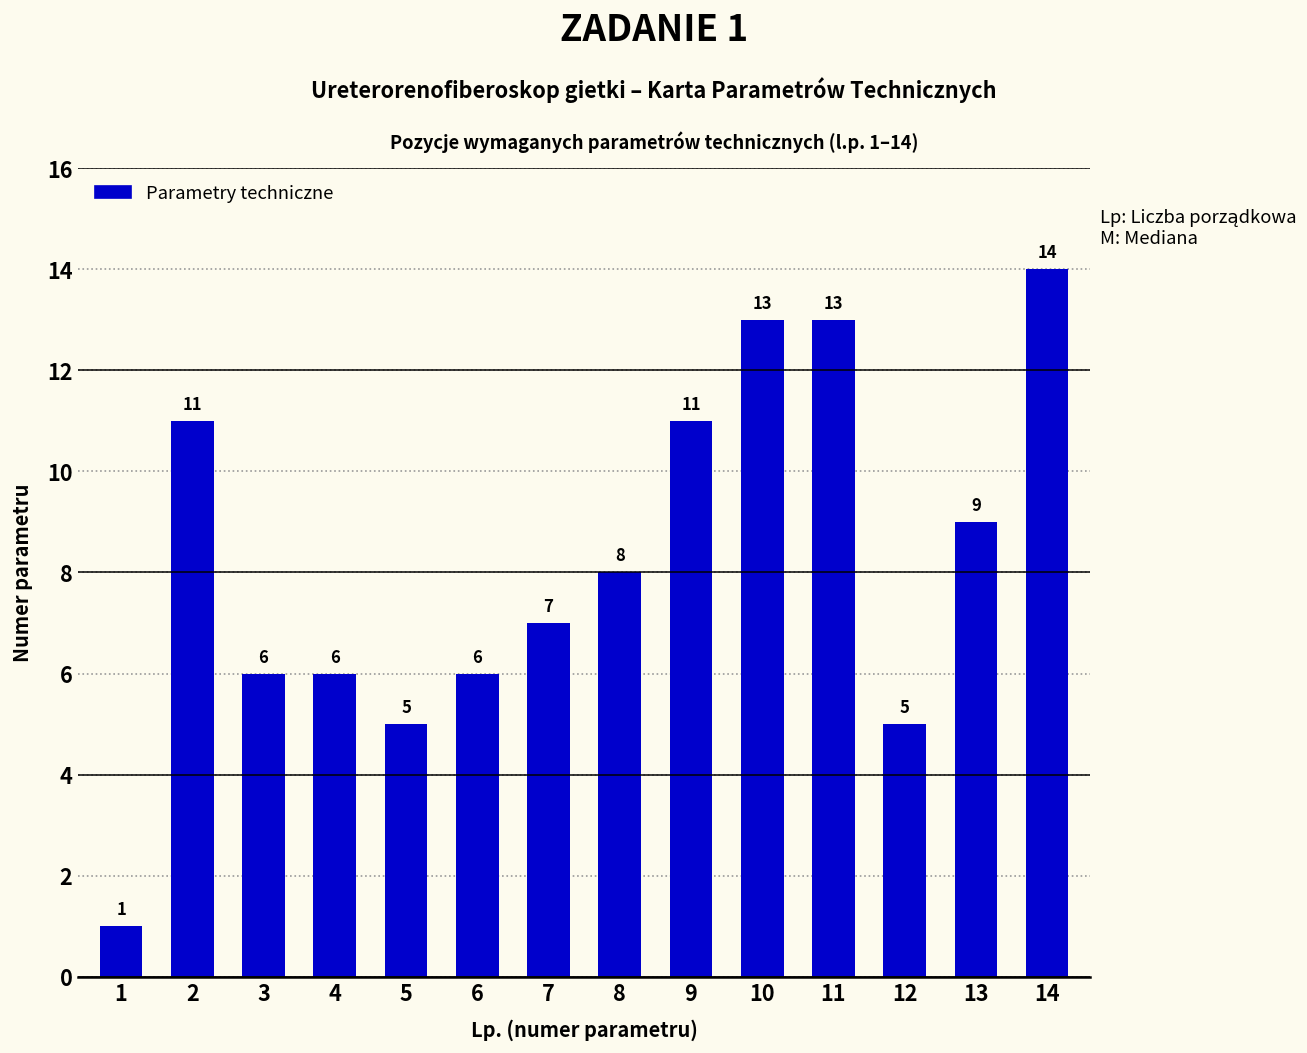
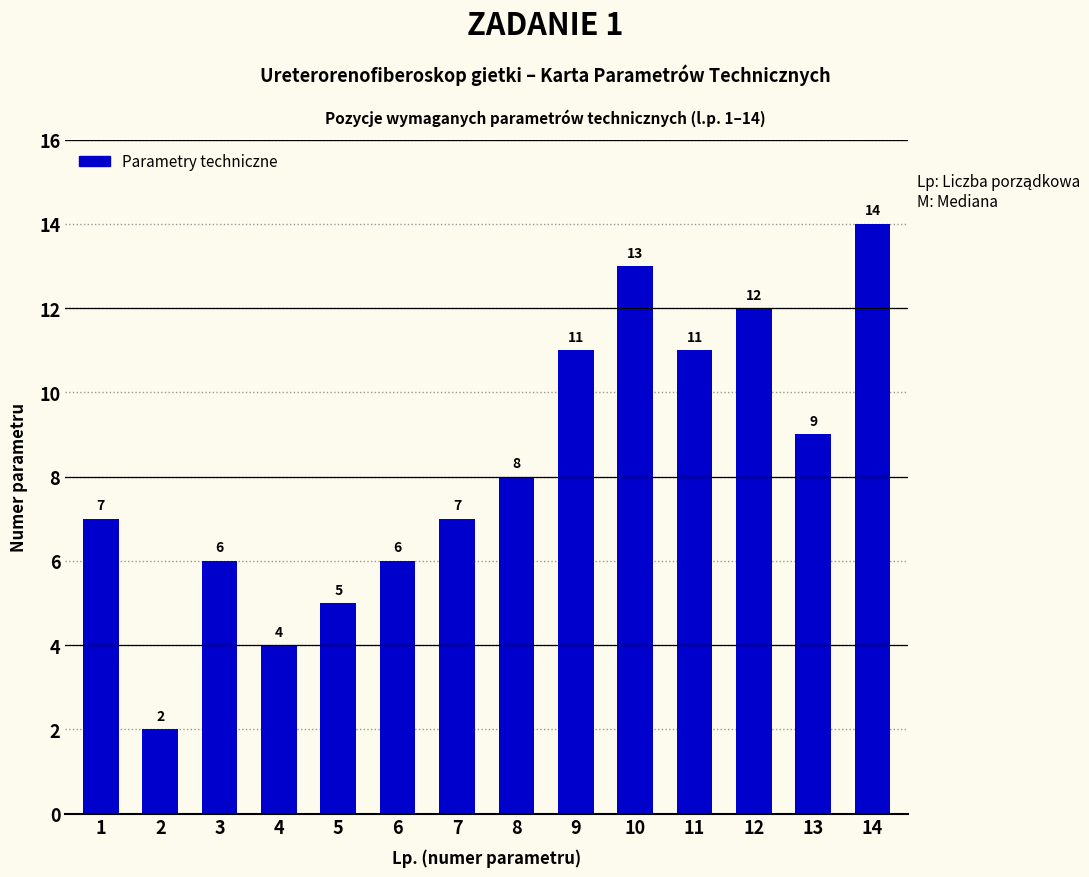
1: 1 -> 7
2: 11 -> 2
4: 6 -> 4
11: 13 -> 11
12: 5 -> 12
